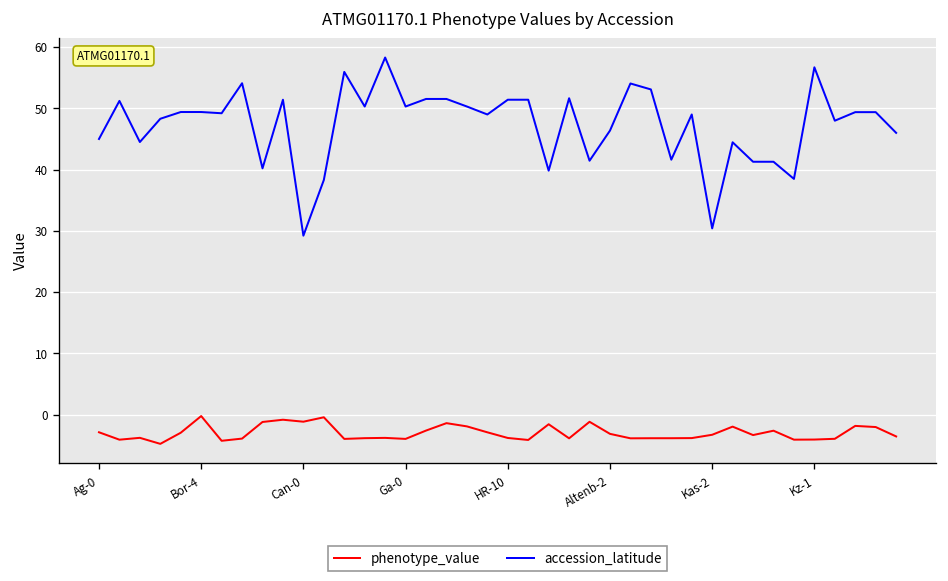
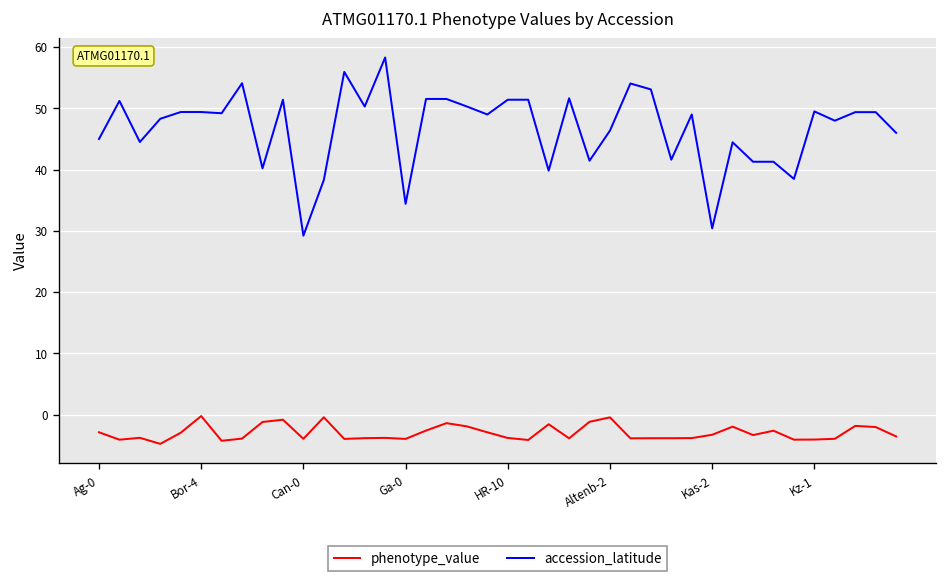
phenotype_value, Can-0: -1 -> -4
accession_latitude, Ga-0: 50 -> 34
phenotype_value, Altenb-2: -3 -> 0
accession_latitude, Kz-1: 57 -> 50
